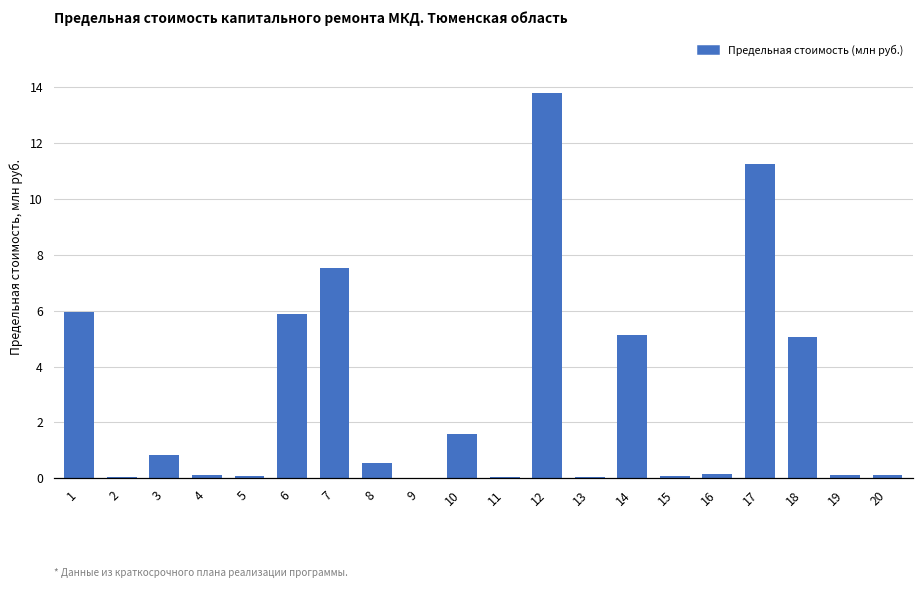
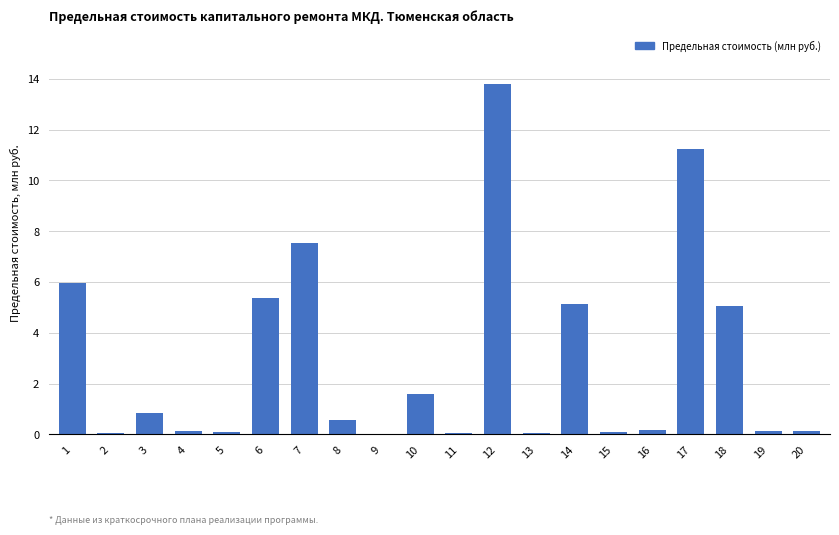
6: 5.9 -> 5.4
